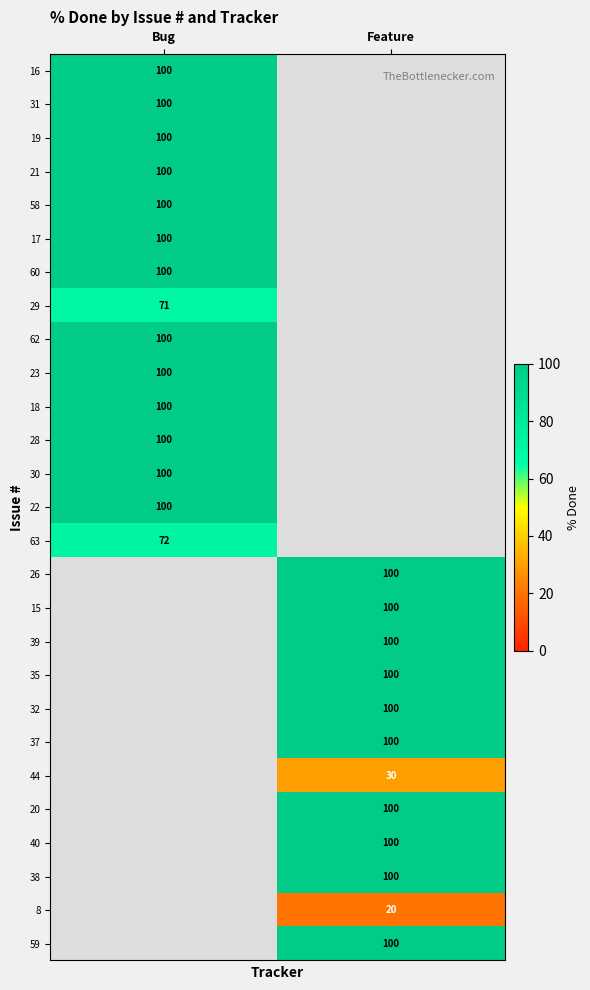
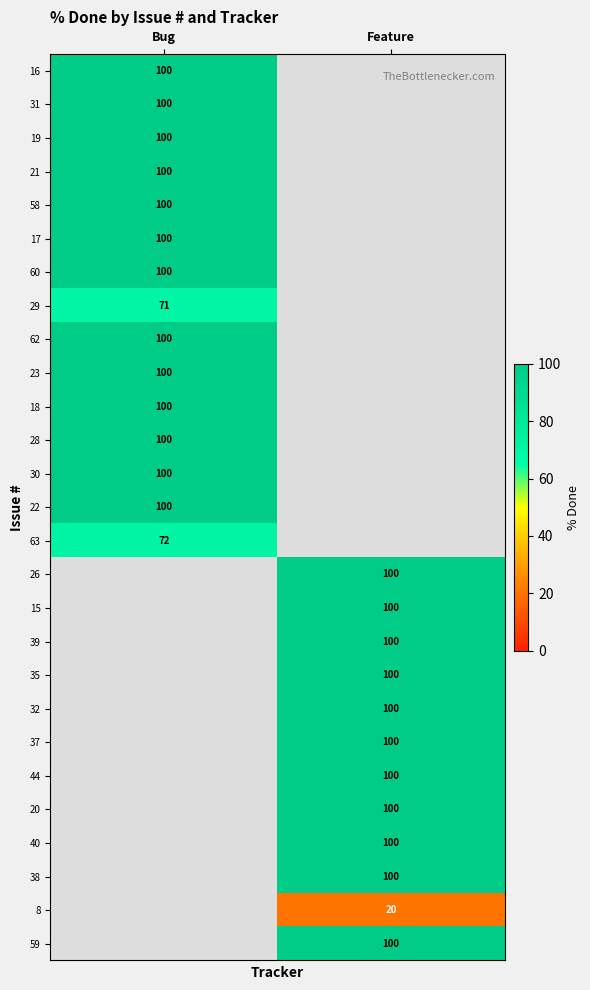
44, Feature: 30 -> 100
